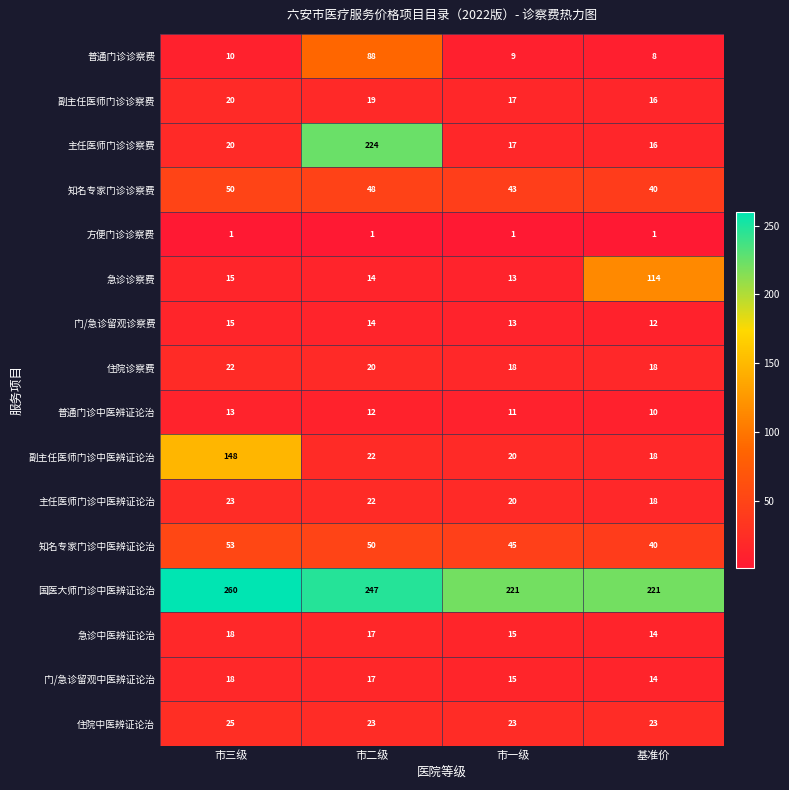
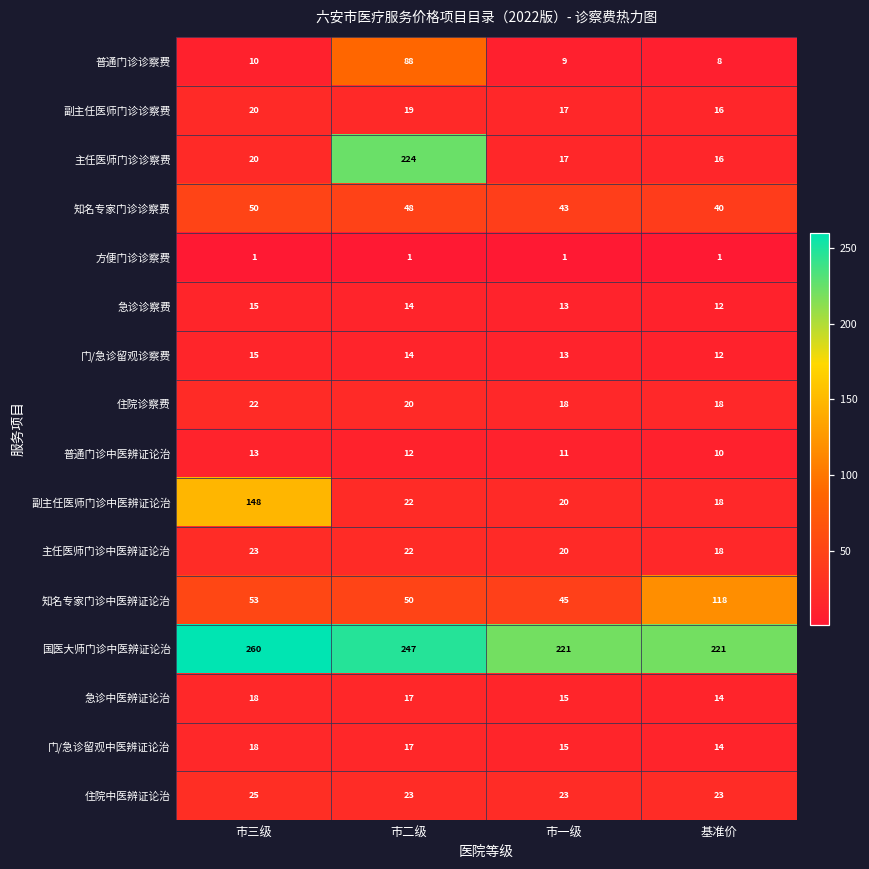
急诊诊察费, 基准价: 114 -> 12
知名专家门诊中医辨证论治, 基准价: 40 -> 118
